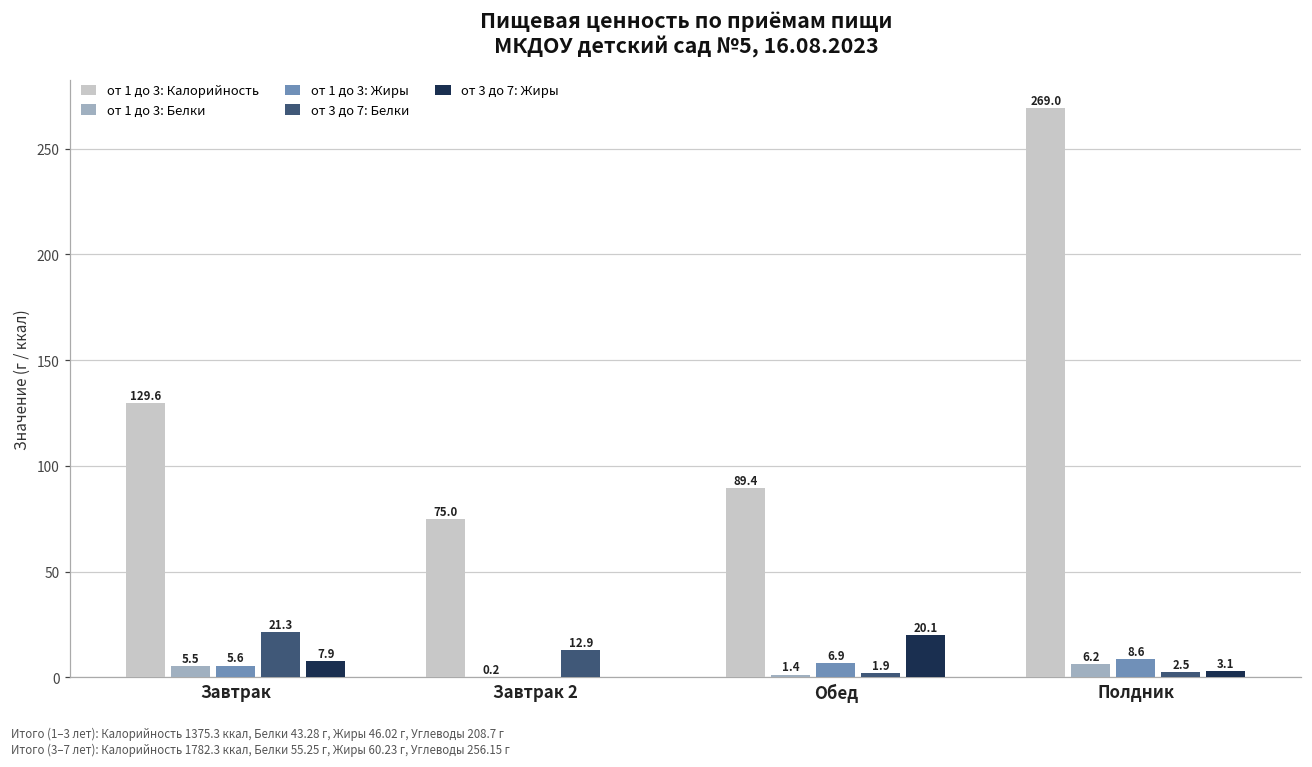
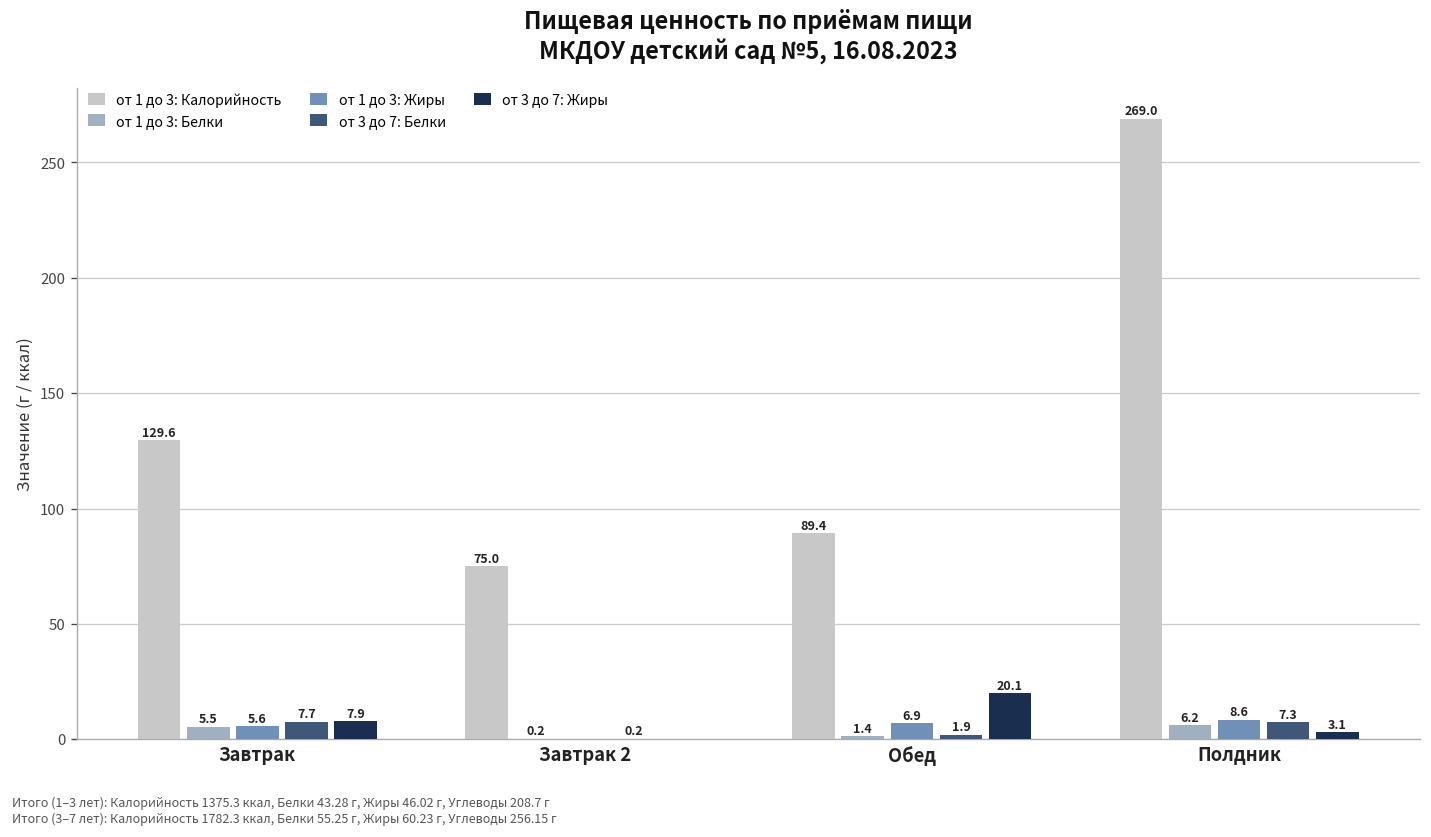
от 3 до 7: Белки, Завтрак: 21.3 -> 7.7
от 3 до 7: Белки, Завтрак 2: 12.9 -> 0.2
от 3 до 7: Белки, Полдник: 2.5 -> 7.3
